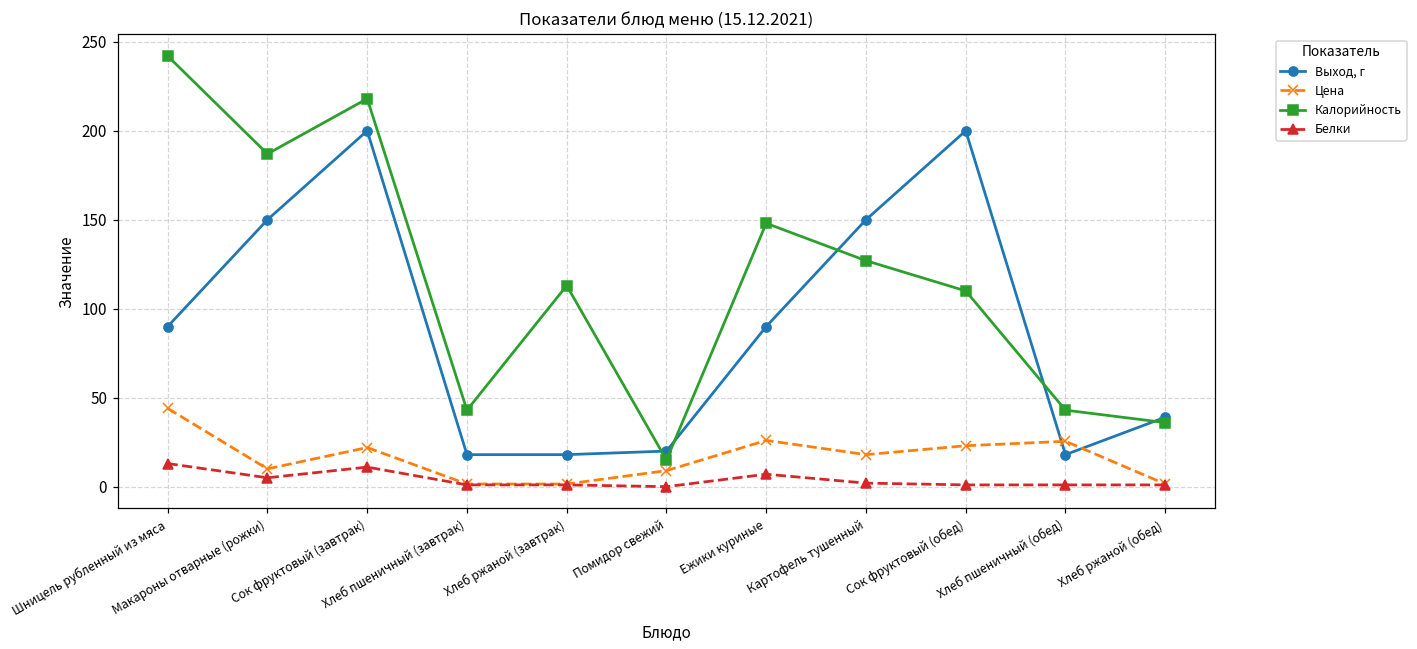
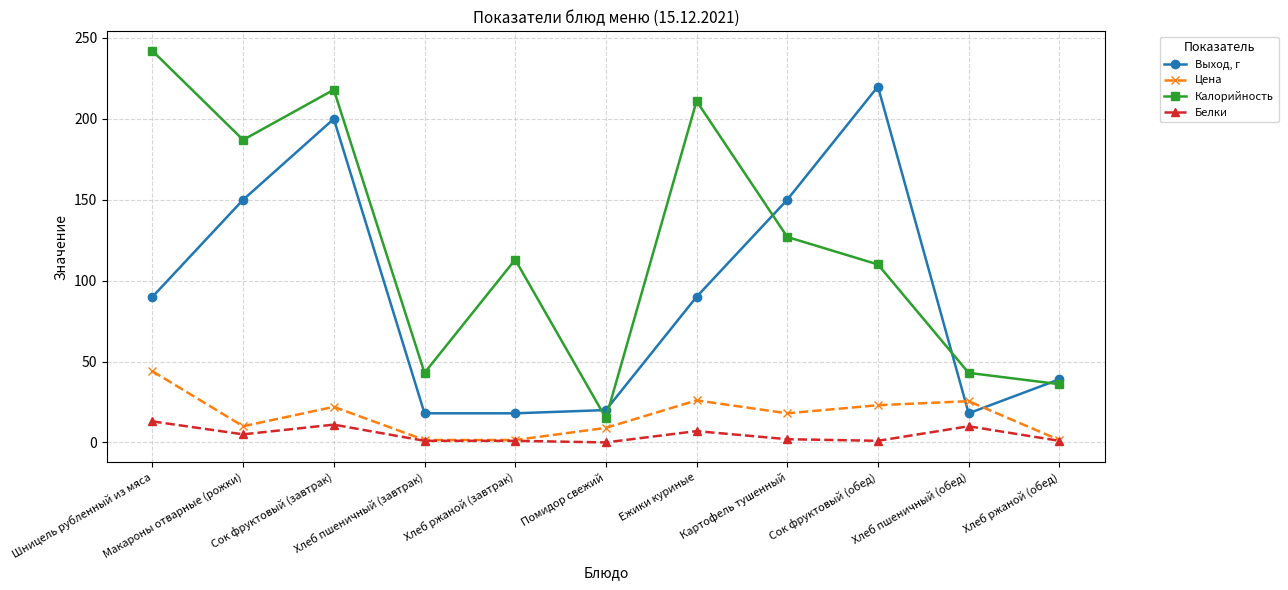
Калорийность, Ежики куриные: 148 -> 211
Выход, г, Сок фруктовый (обед): 200 -> 220
Белки, Хлеб пшеничный (обед): 1 -> 10
